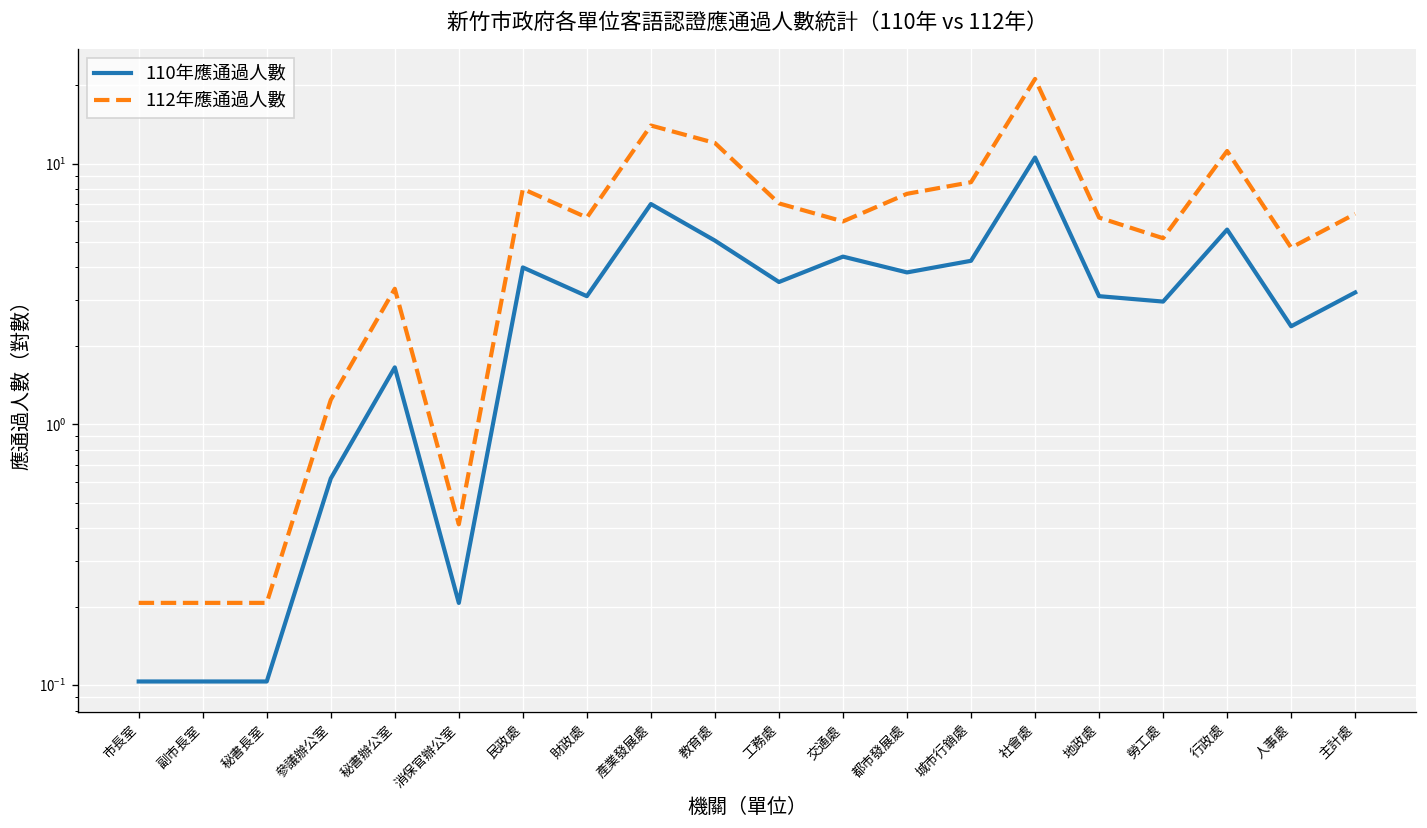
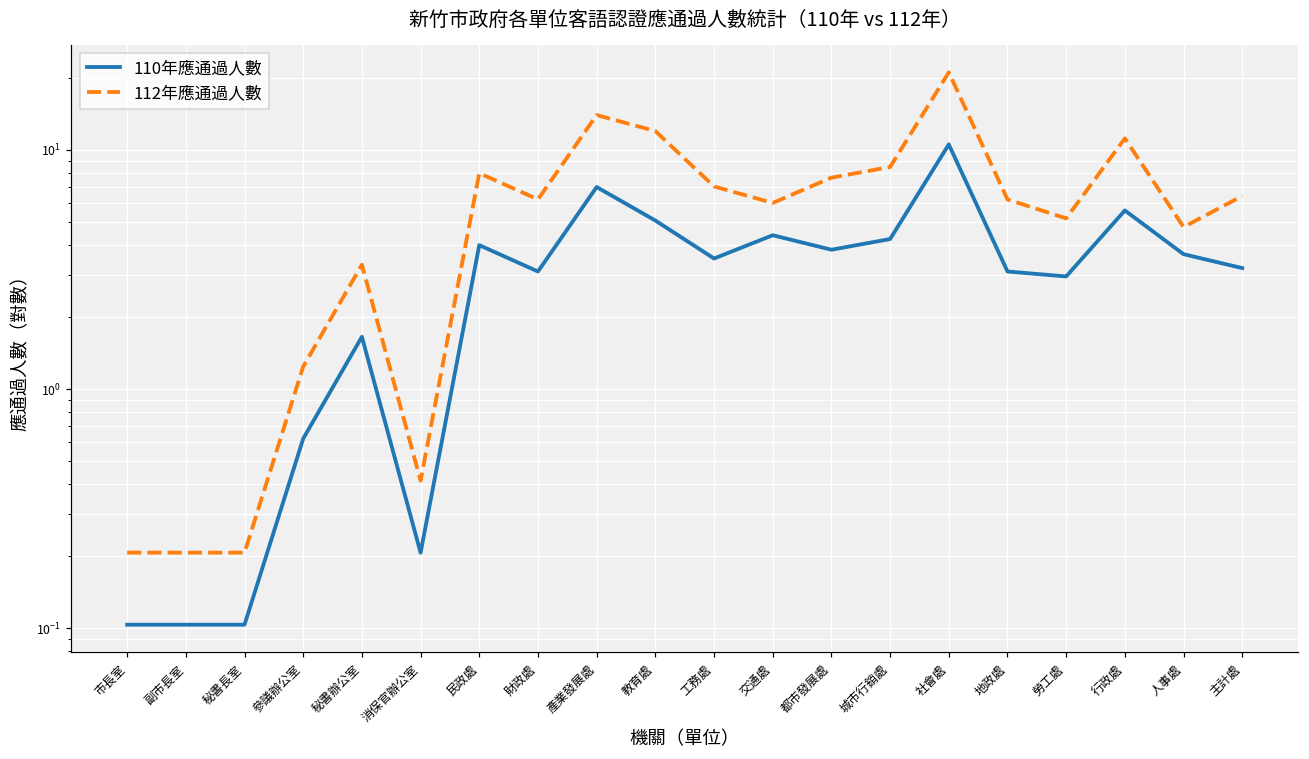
110年應通過人數, 人事處: 2.4 -> 3.7
